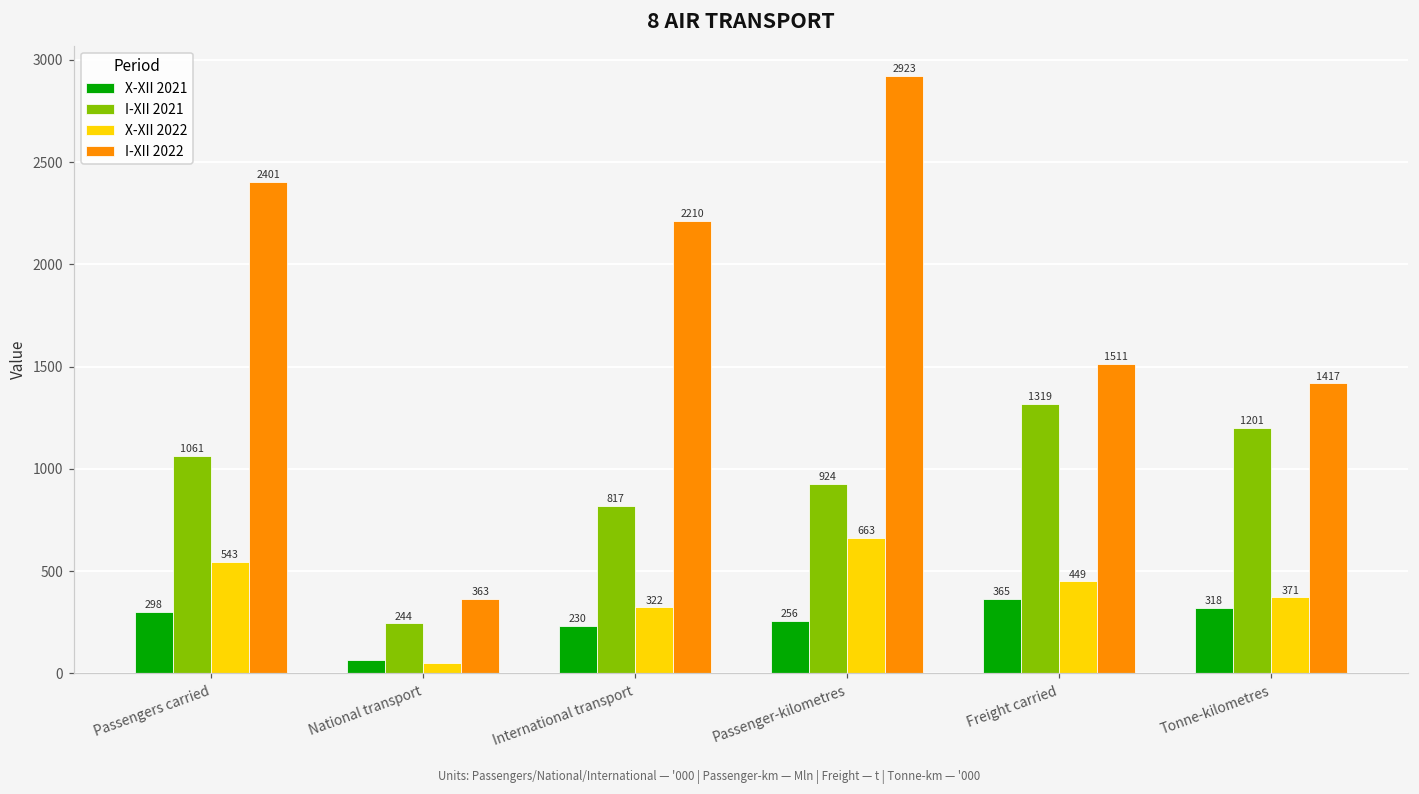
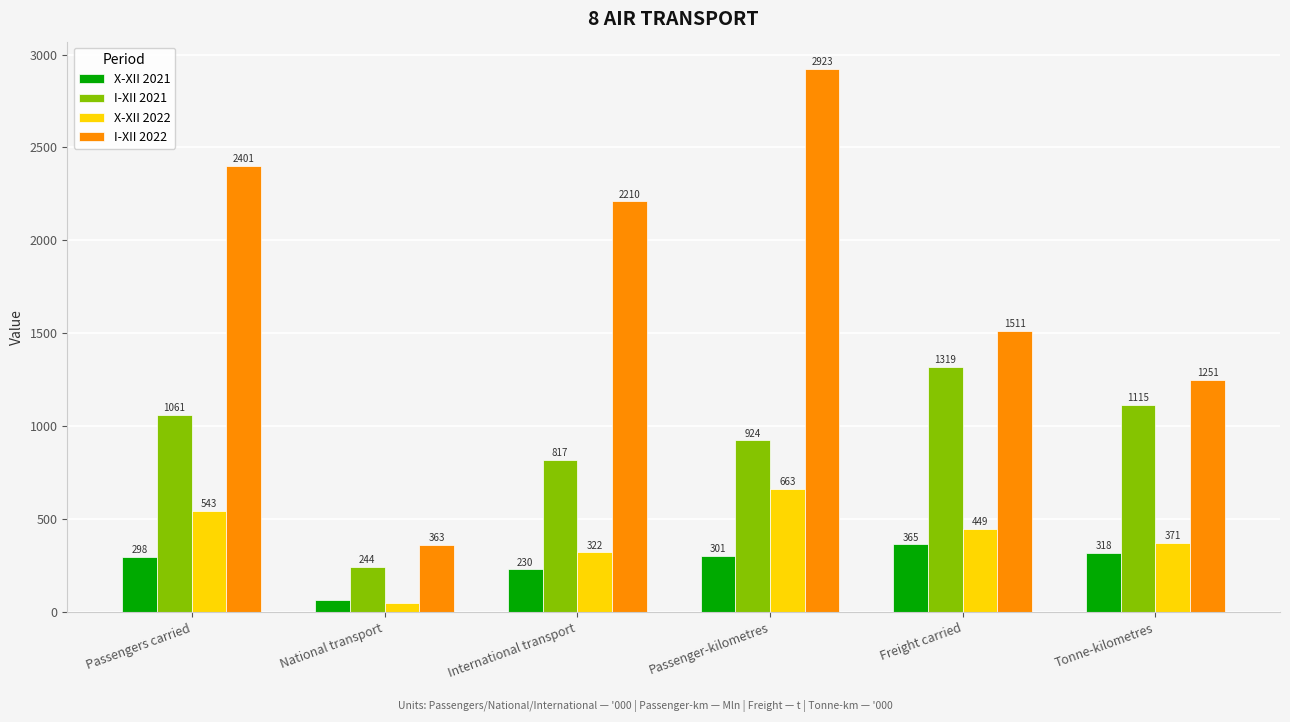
X-XII 2021, Passenger-kilometres: 256 -> 301
I-XII 2021, Tonne-kilometres: 1201 -> 1115
I-XII 2022, Tonne-kilometres: 1417 -> 1251
